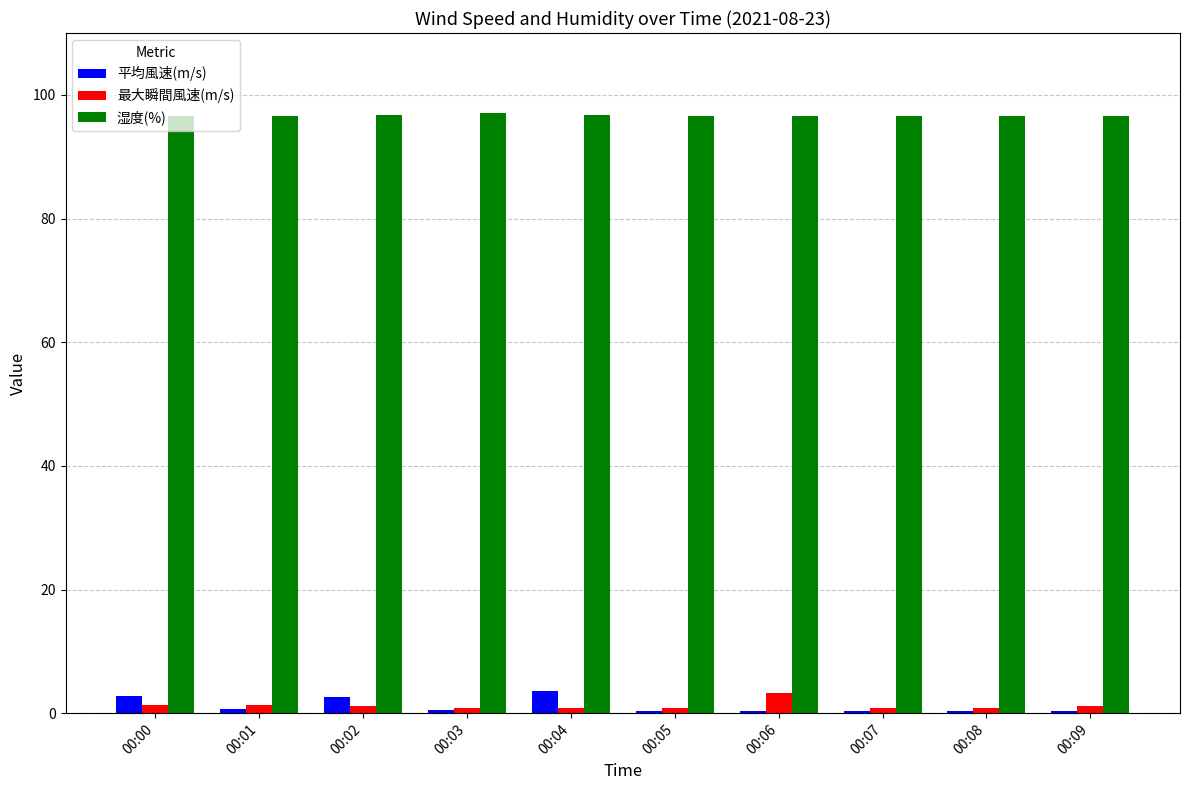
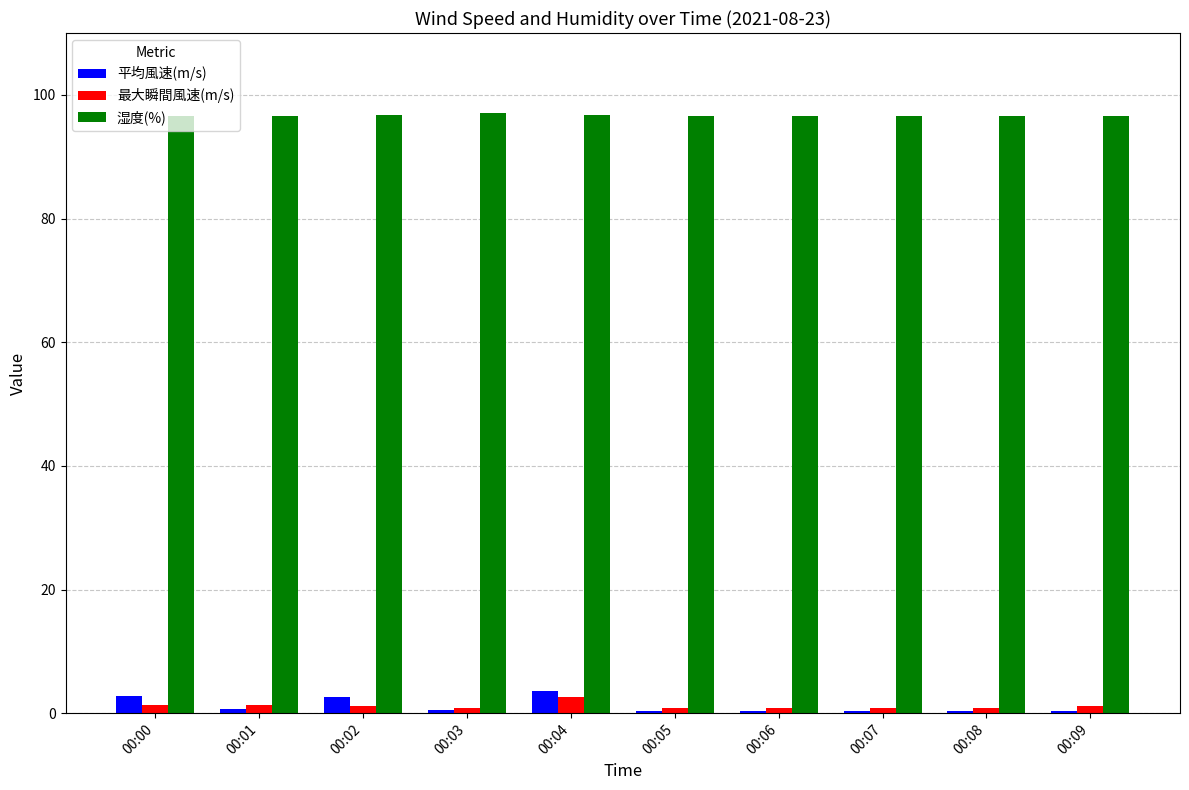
最大瞬間風速(m/s), 00:04: 1 -> 3
最大瞬間風速(m/s), 00:06: 3 -> 1
